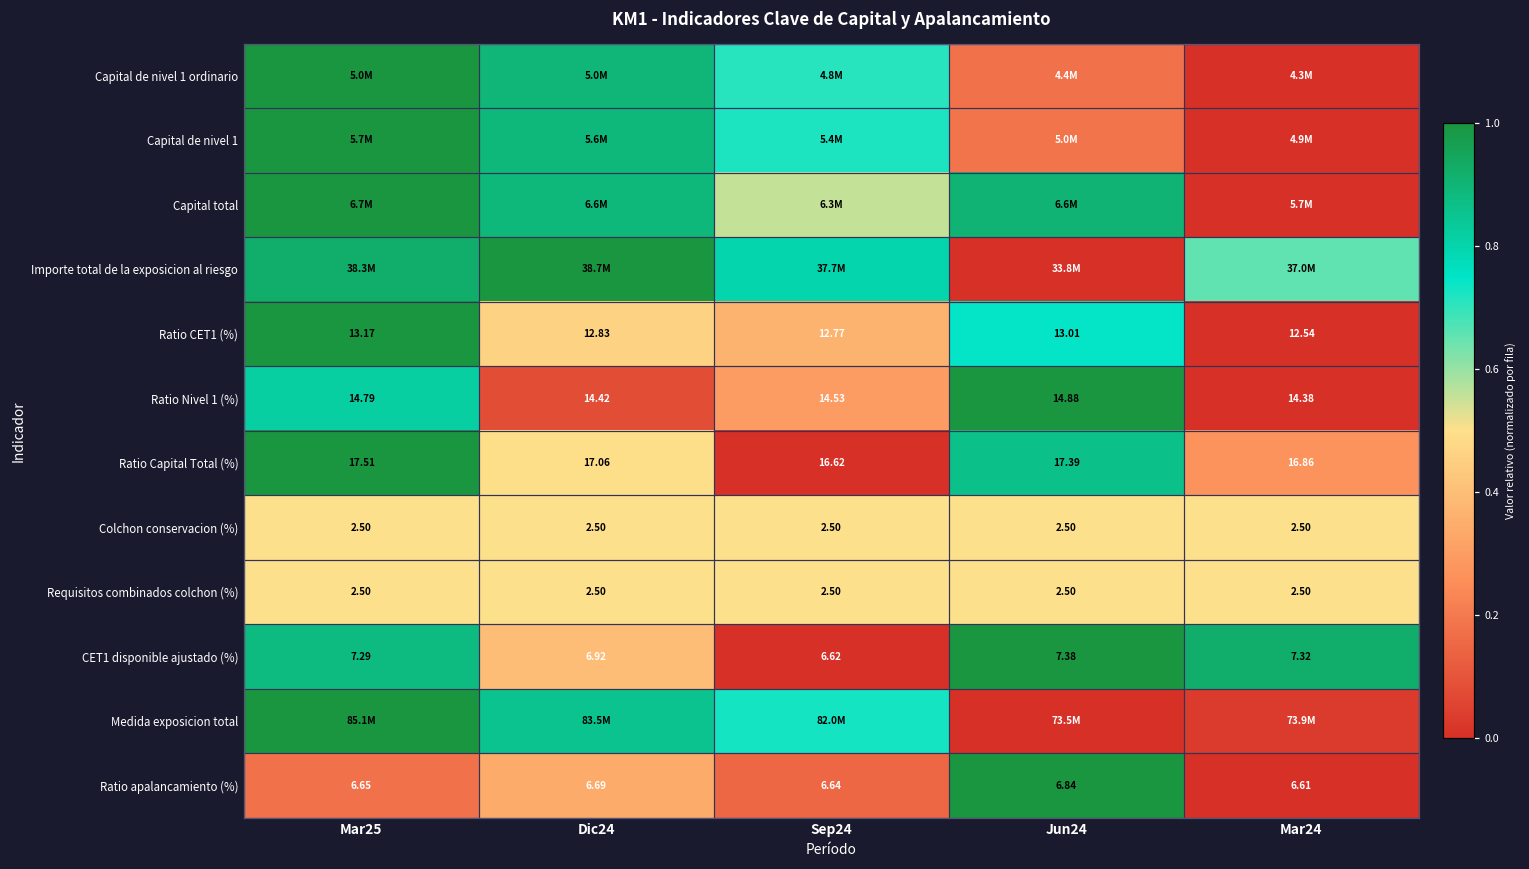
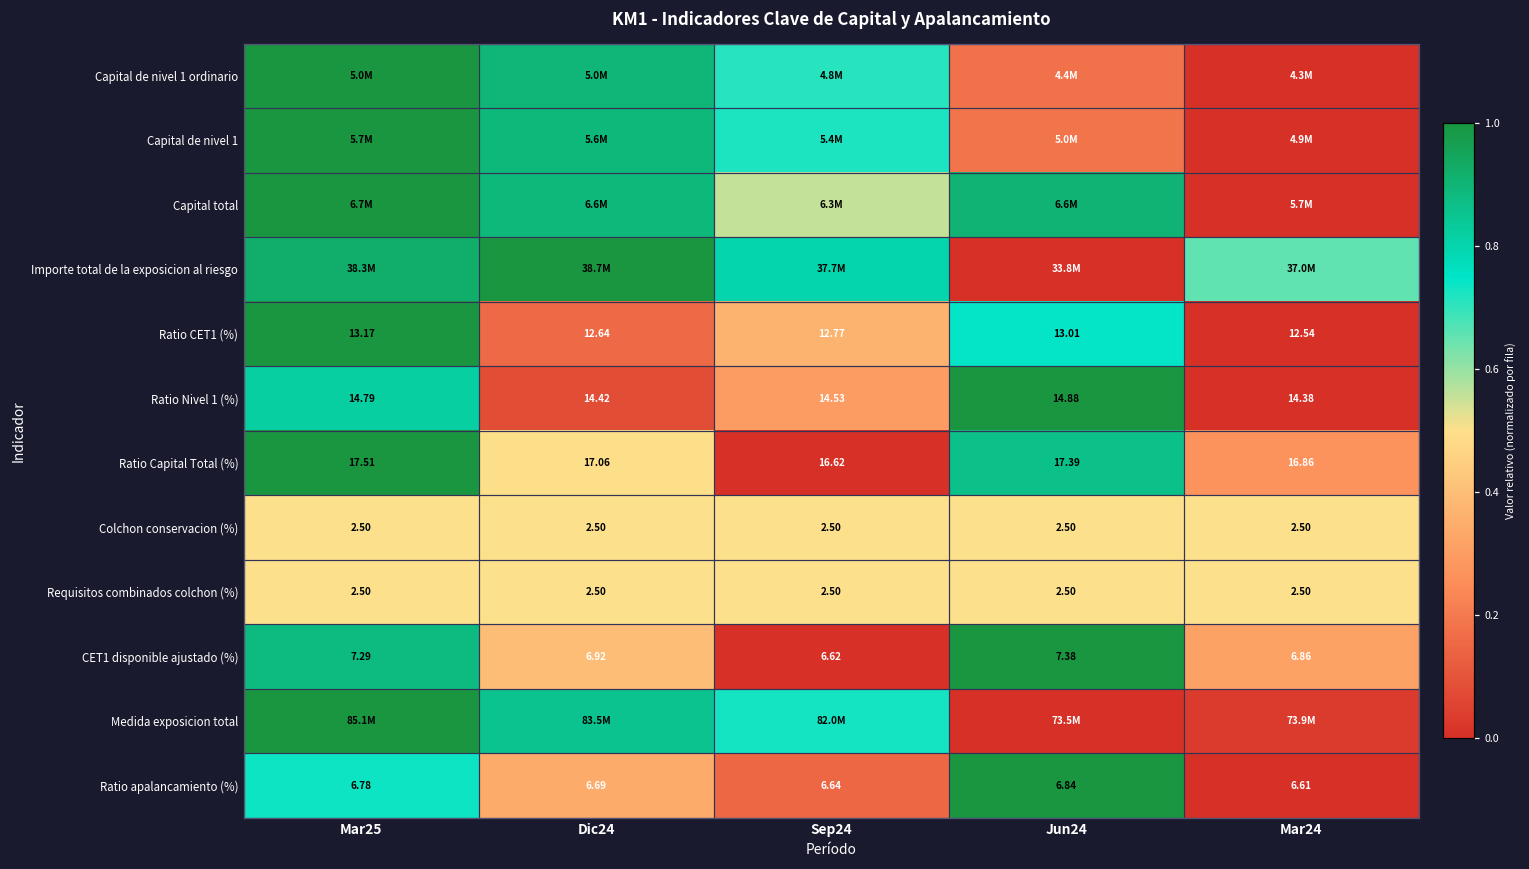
Ratio CET1 (%), Dic24: 12.83 -> 12.64
CET1 disponible ajustado (%), Mar24: 7.32 -> 6.86
Ratio apalancamiento (%), Mar25: 6.65 -> 6.78
